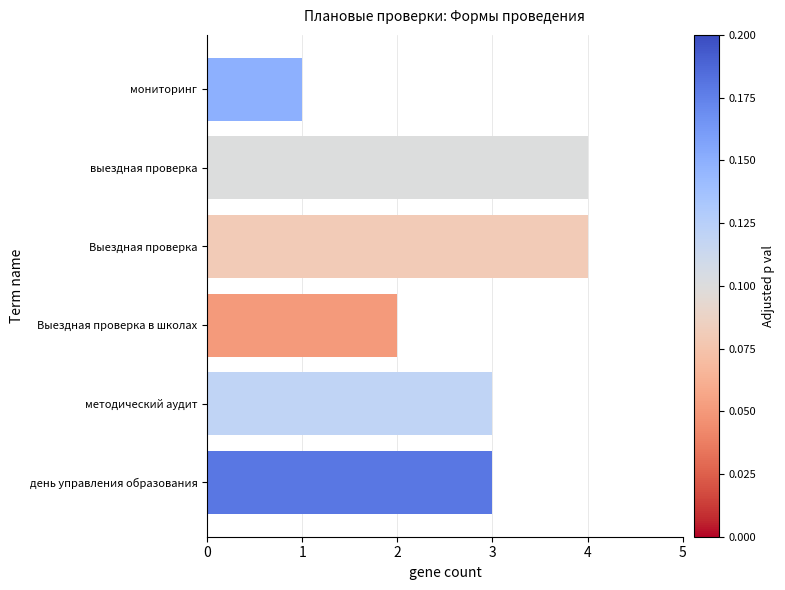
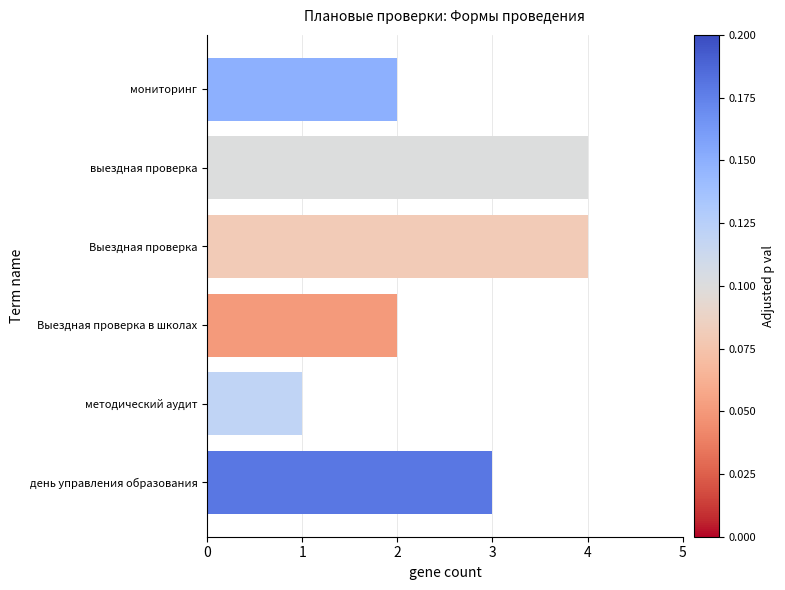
мониторинг: 1 -> 2
методический аудит: 3 -> 1
